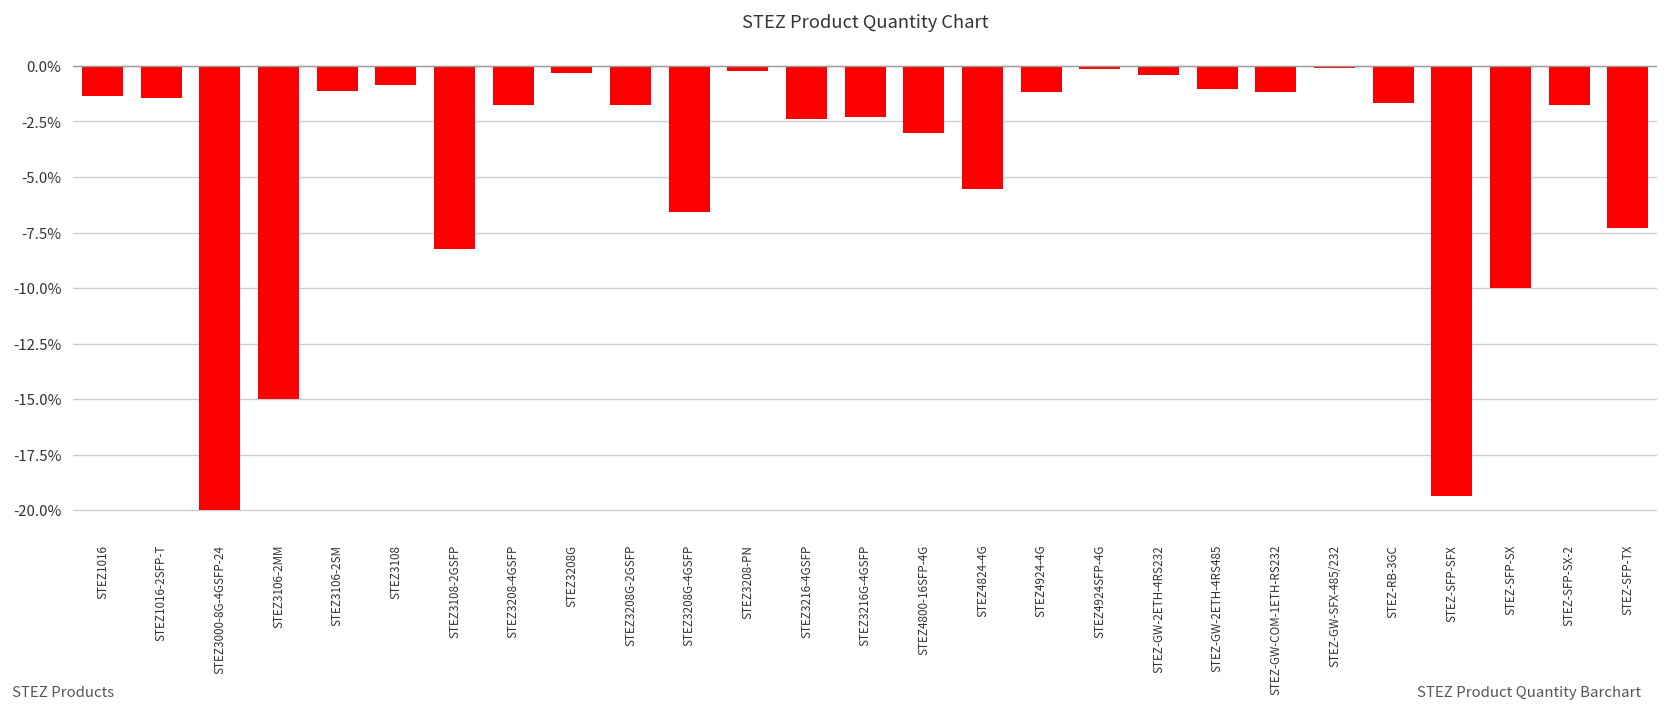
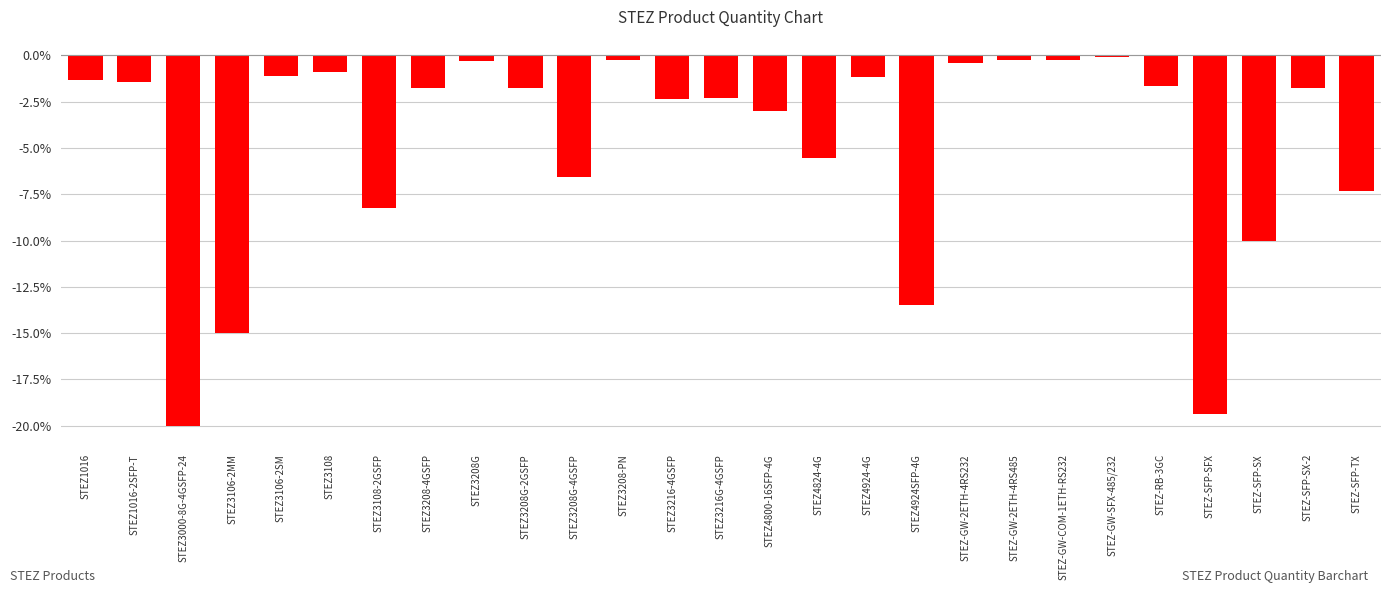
STEZ4924SFP-4G: -0.2% -> -13.5%
STEZ-GW-2ETH-4RS485: -1.0% -> -0.2%
STEZ-GW-COM-1ETH-RS232: -1.2% -> -0.2%
